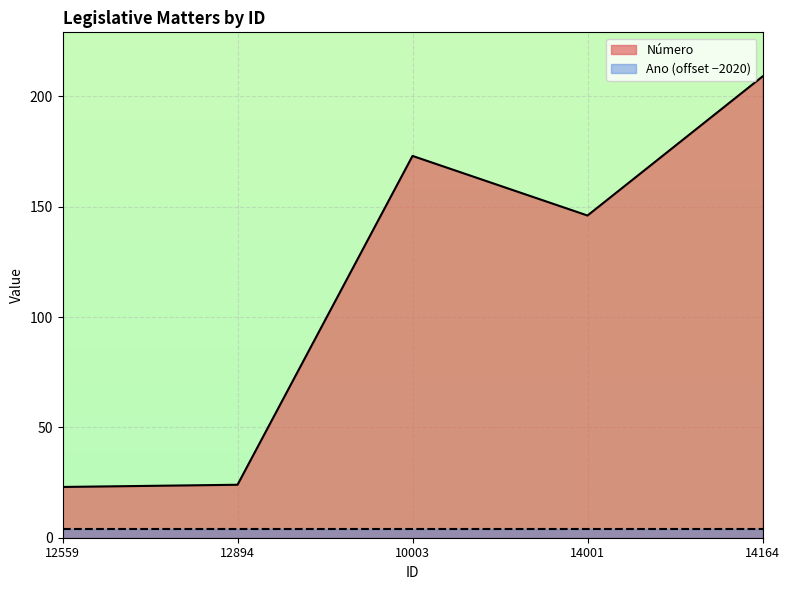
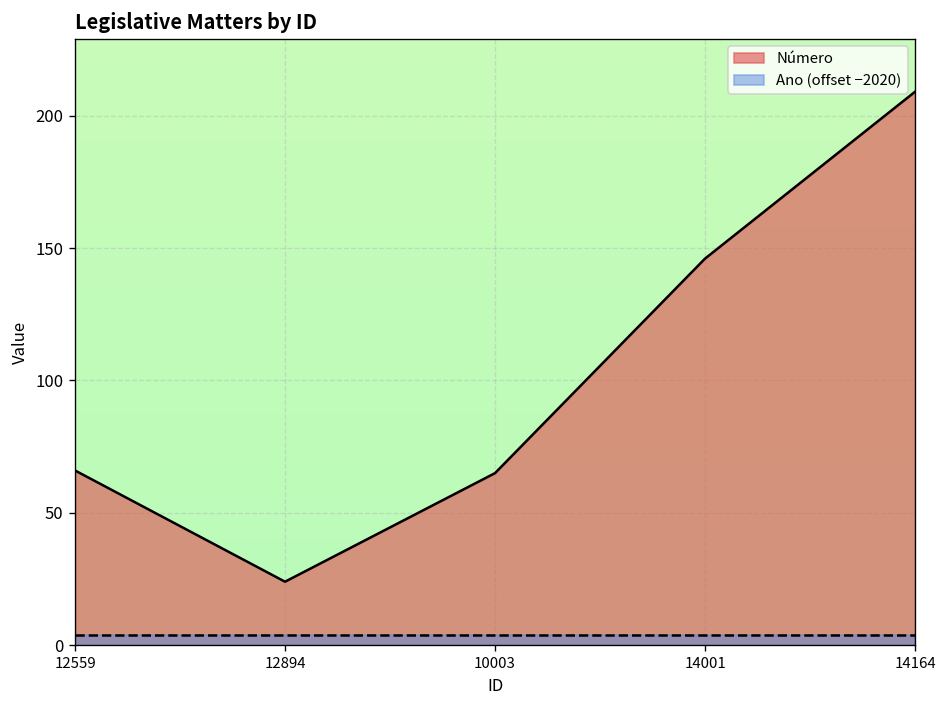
Número, 12559: 23 -> 66
Número, 10003: 173 -> 65
